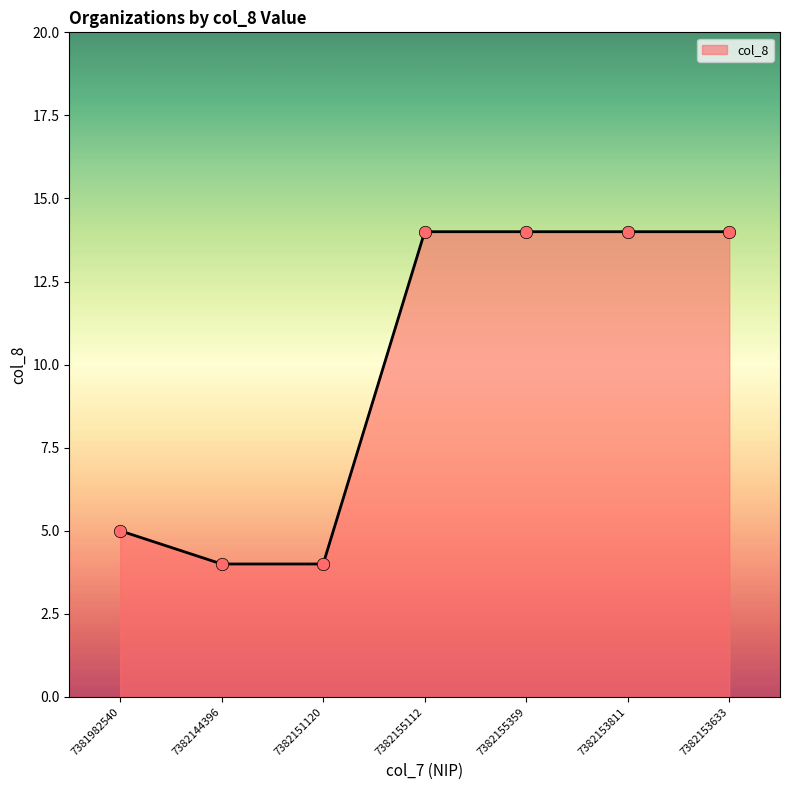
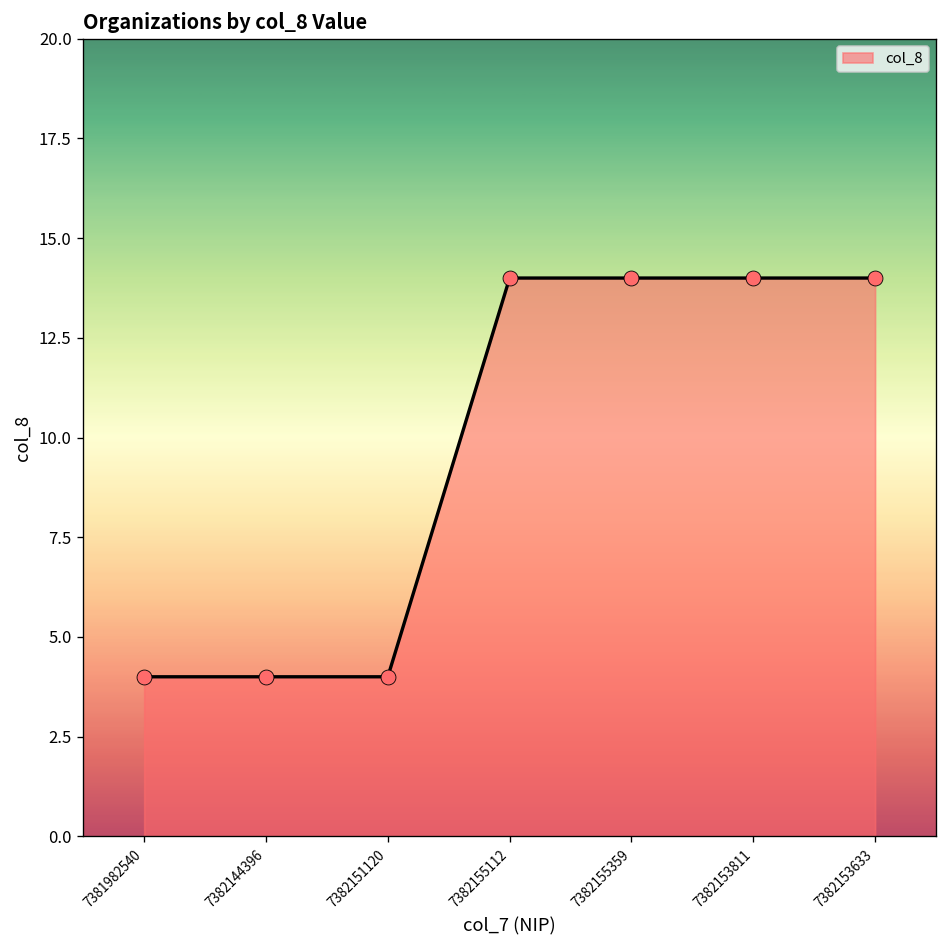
7381982540: 5 -> 4
